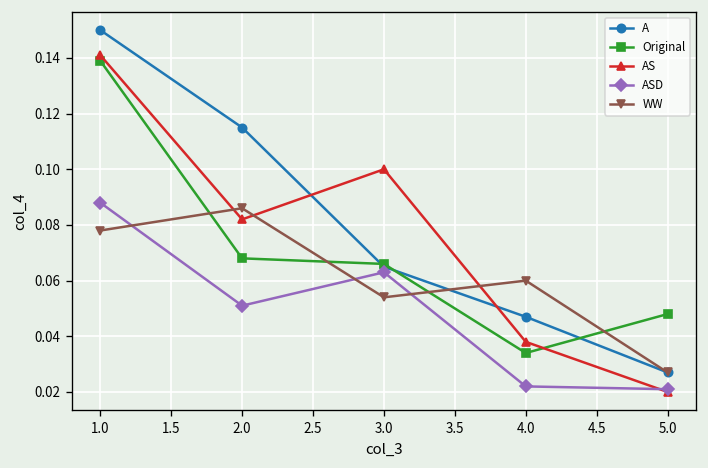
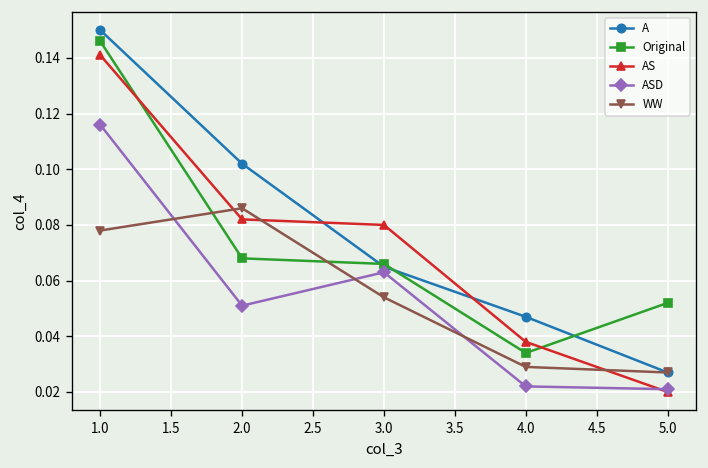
Original, 1.0: 0.139 -> 0.146
ASD, 1.0: 0.088 -> 0.116
A, 2.0: 0.115 -> 0.102
AS, 3.0: 0.10 -> 0.08
WW, 4.0: 0.060 -> 0.029
Original, 5.0: 0.048 -> 0.052
